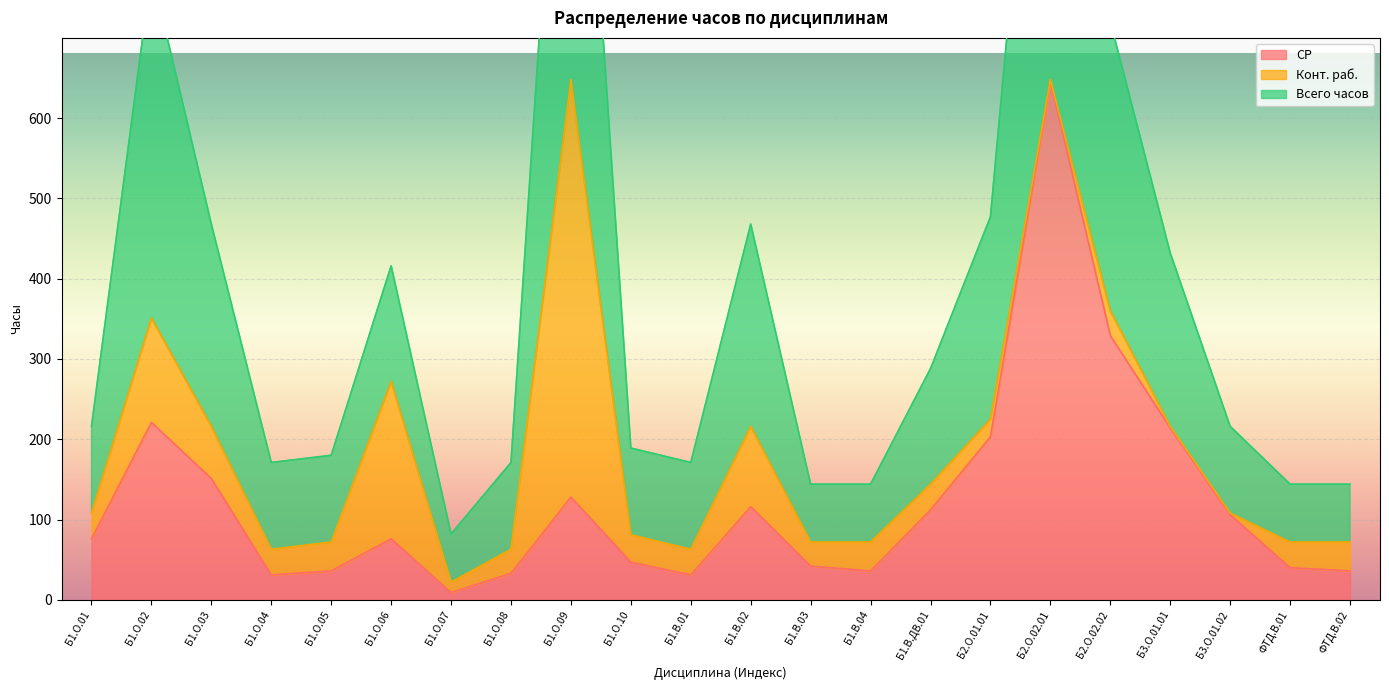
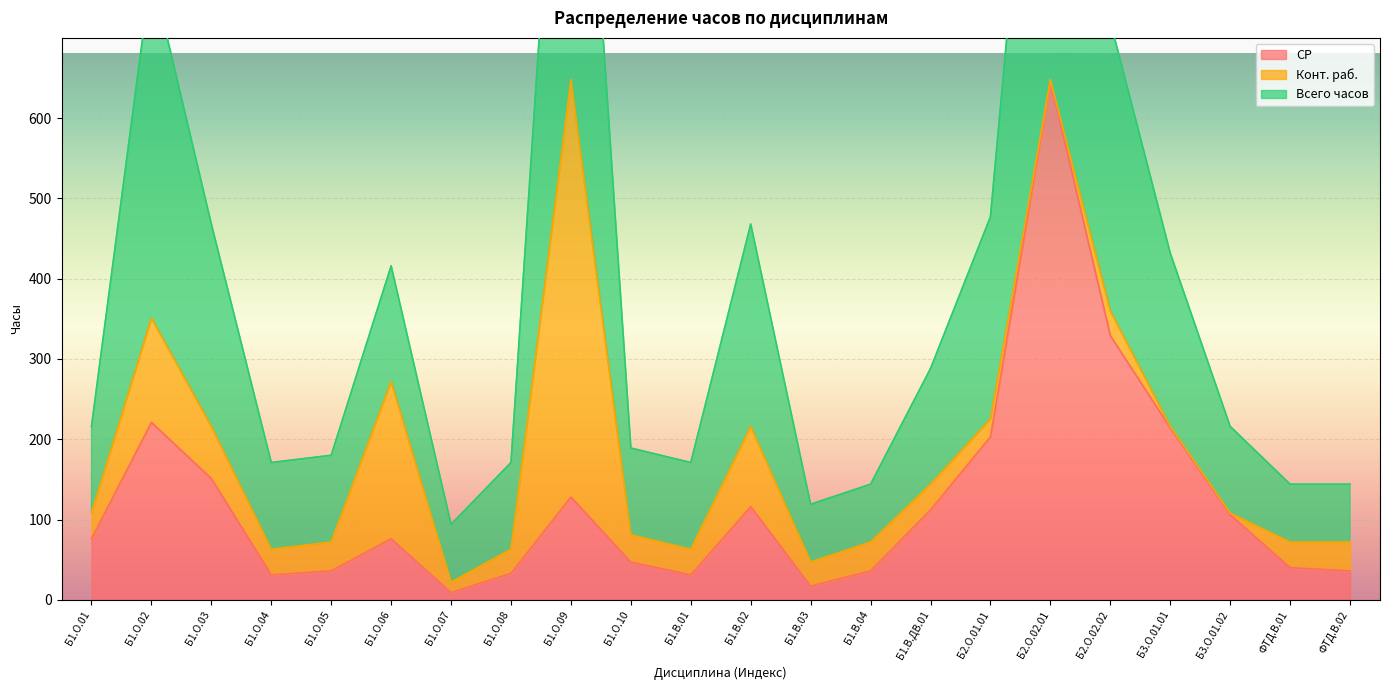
Всего часов, Б1.О.07: 60 -> 70
СР, Б1.В.03: 40 -> 20
